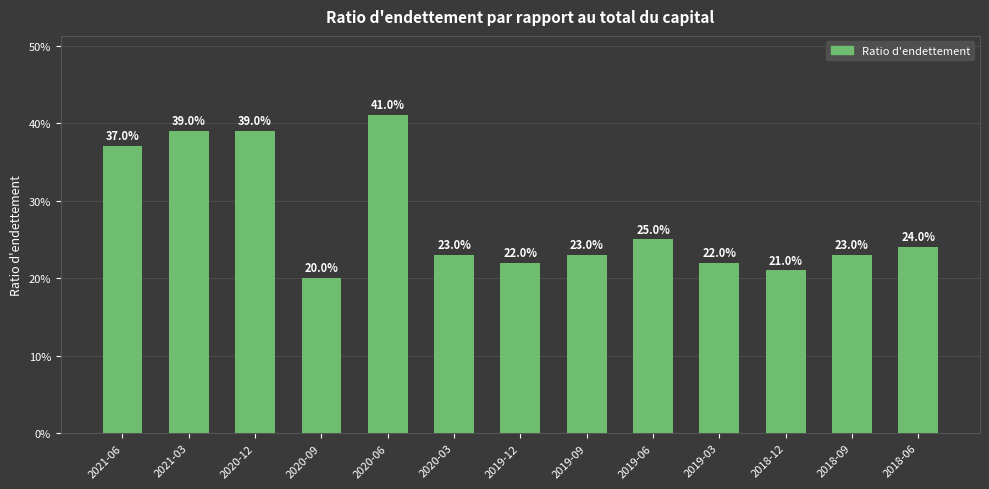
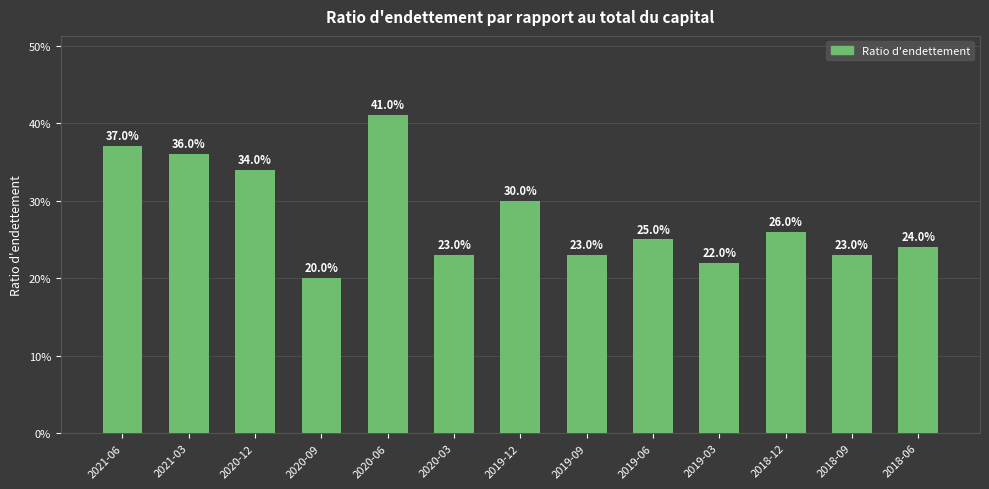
2021-03: 39.0% -> 36.0%
2020-12: 39.0% -> 34.0%
2019-12: 22.0% -> 30.0%
2018-12: 21.0% -> 26.0%
